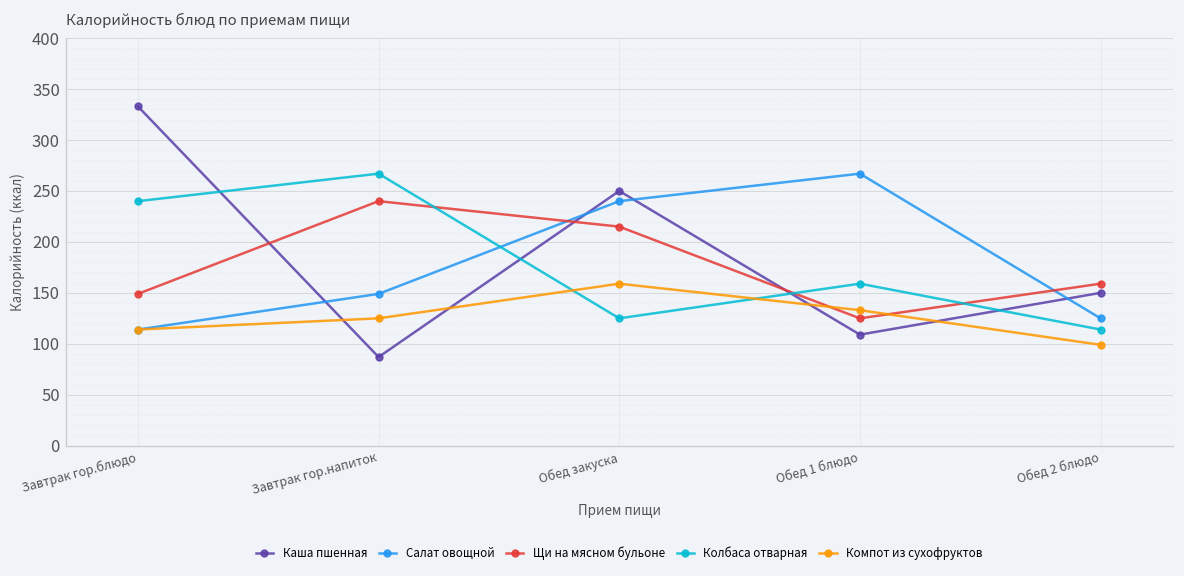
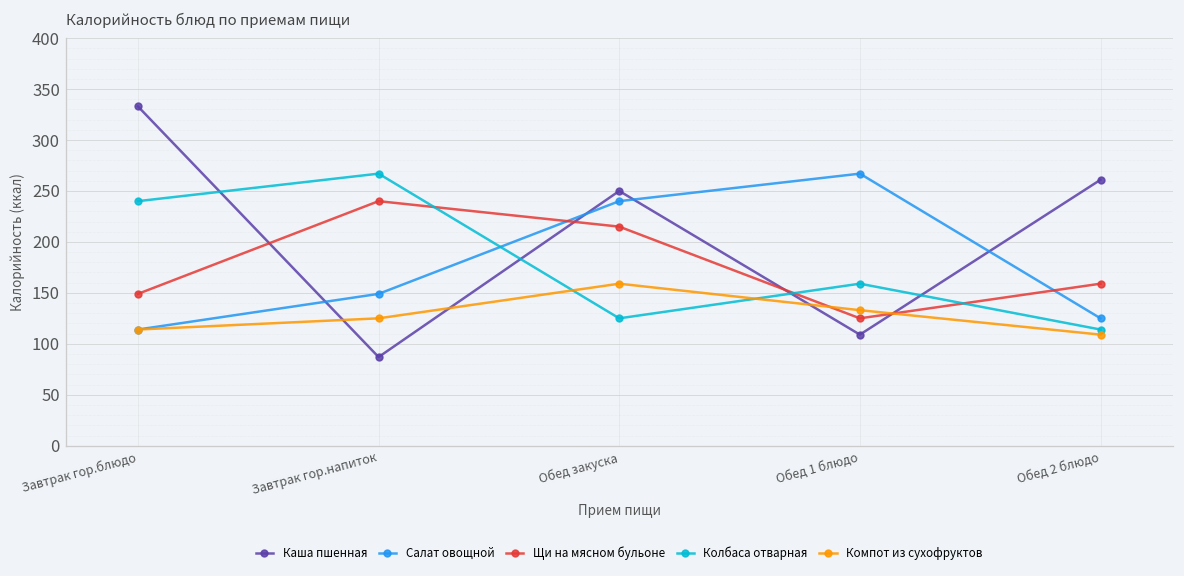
Каша пшенная, Обед 2 блюдо: 150 -> 260
Компот из сухофруктов, Обед 2 блюдо: 100 -> 110
